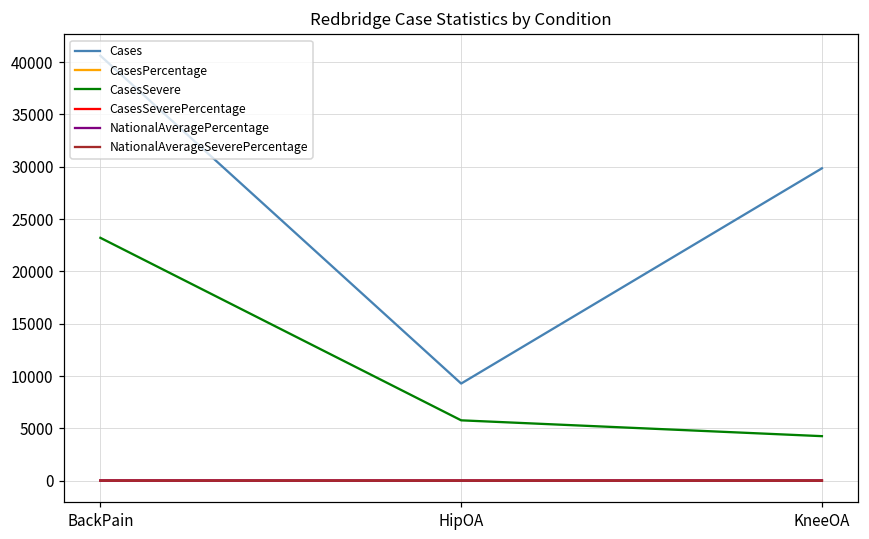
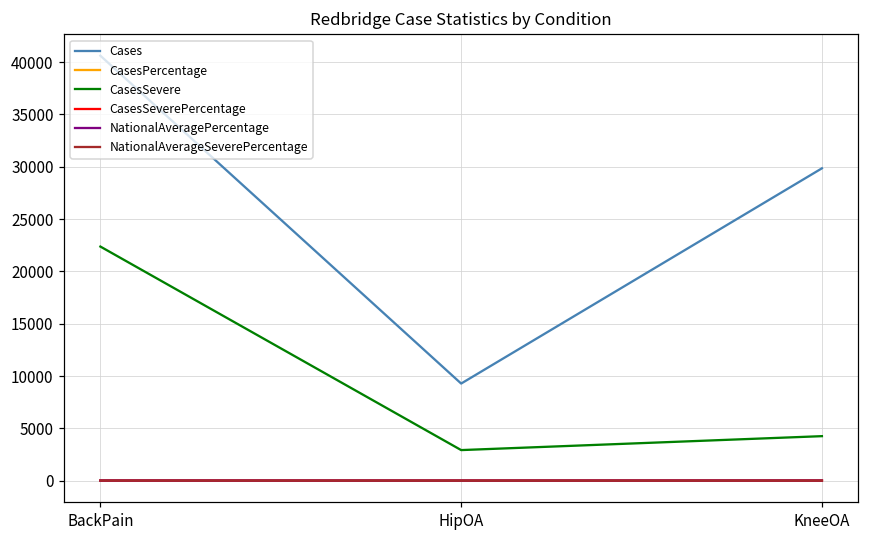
CasesSevere, BackPain: 23000 -> 22000
CasesSevere, HipOA: 6000 -> 3000
